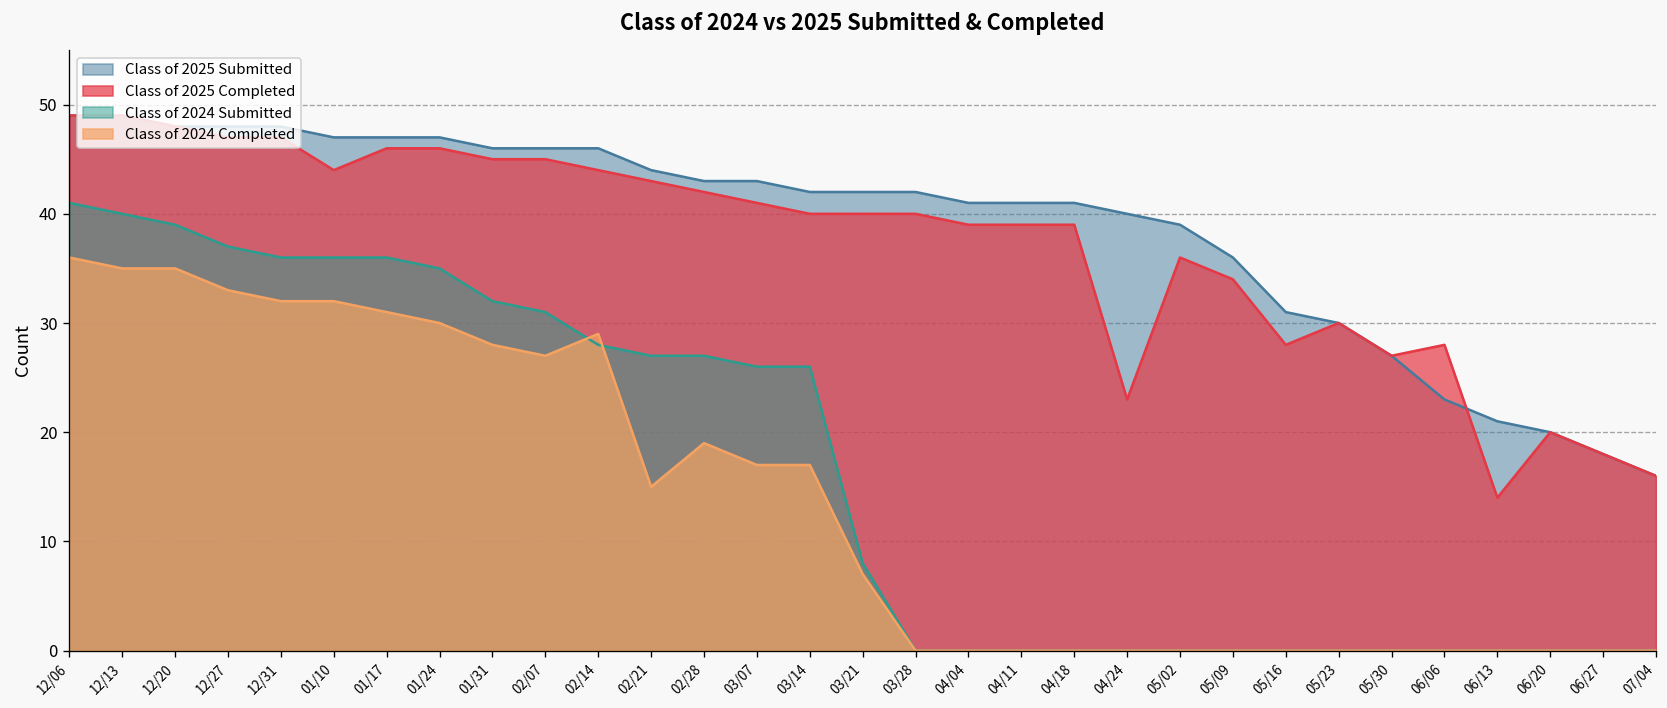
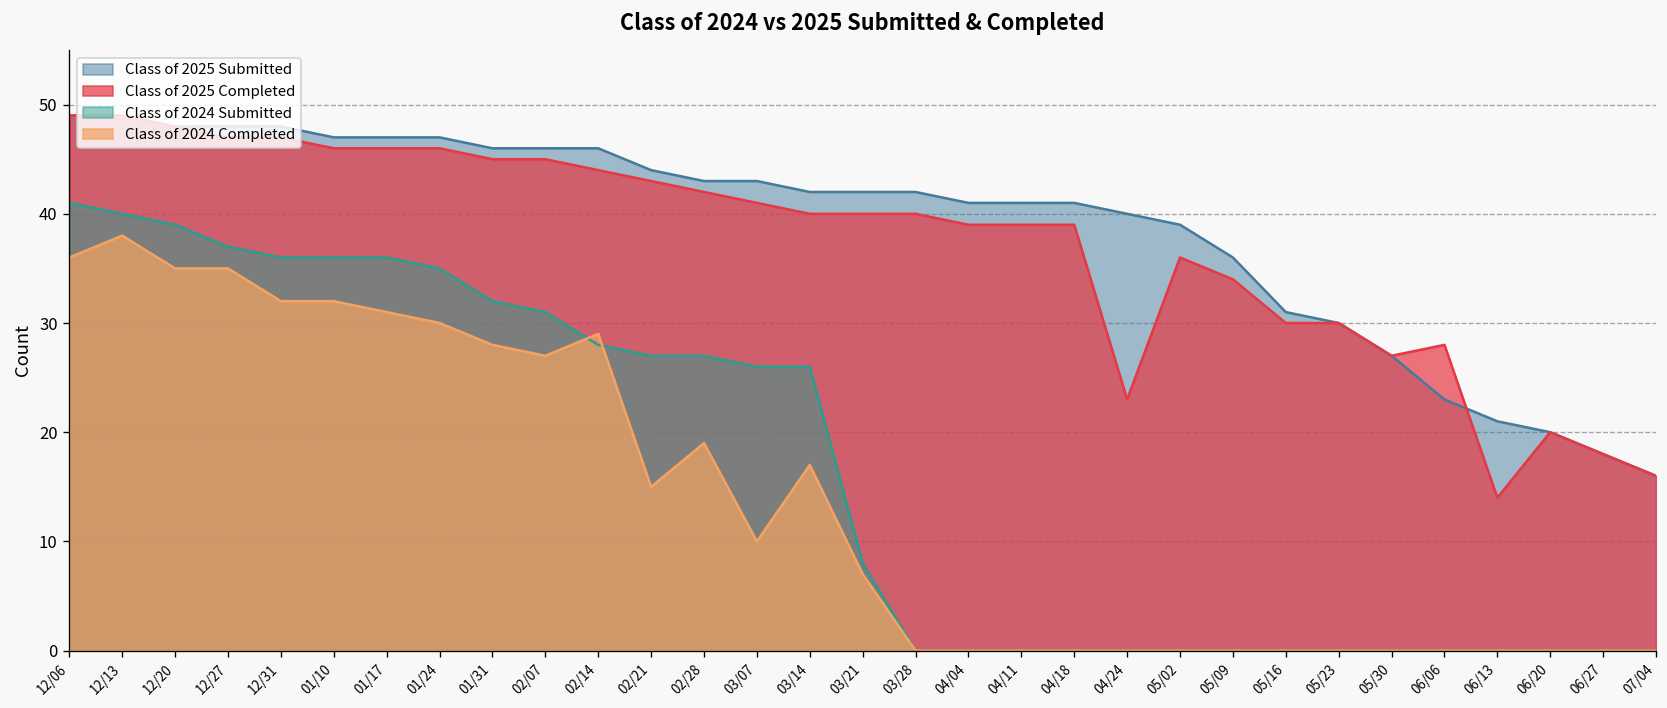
Class of 2024 Completed, 12/13: 35 -> 38
Class of 2024 Completed, 12/27: 33 -> 35
Class of 2025 Completed, 01/10: 44 -> 46
Class of 2024 Completed, 03/07: 17 -> 10
Class of 2025 Completed, 05/16: 28 -> 30
